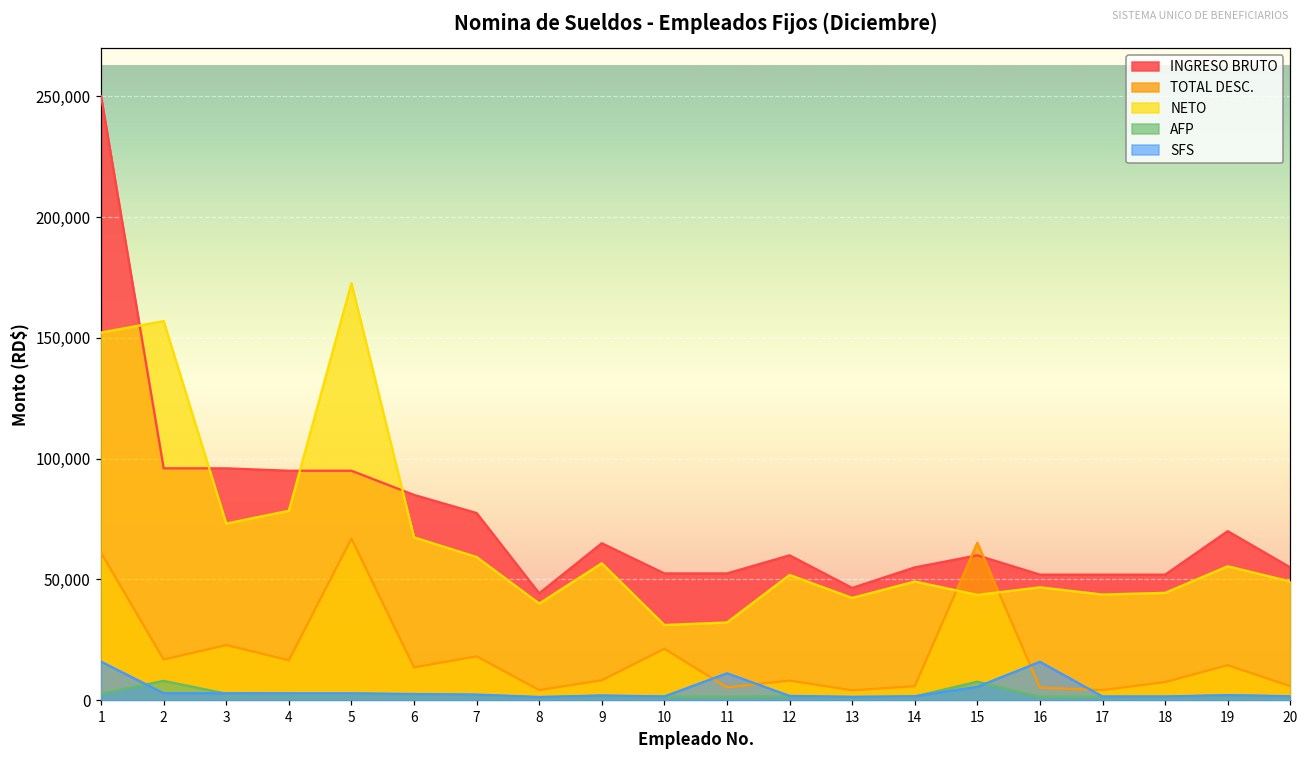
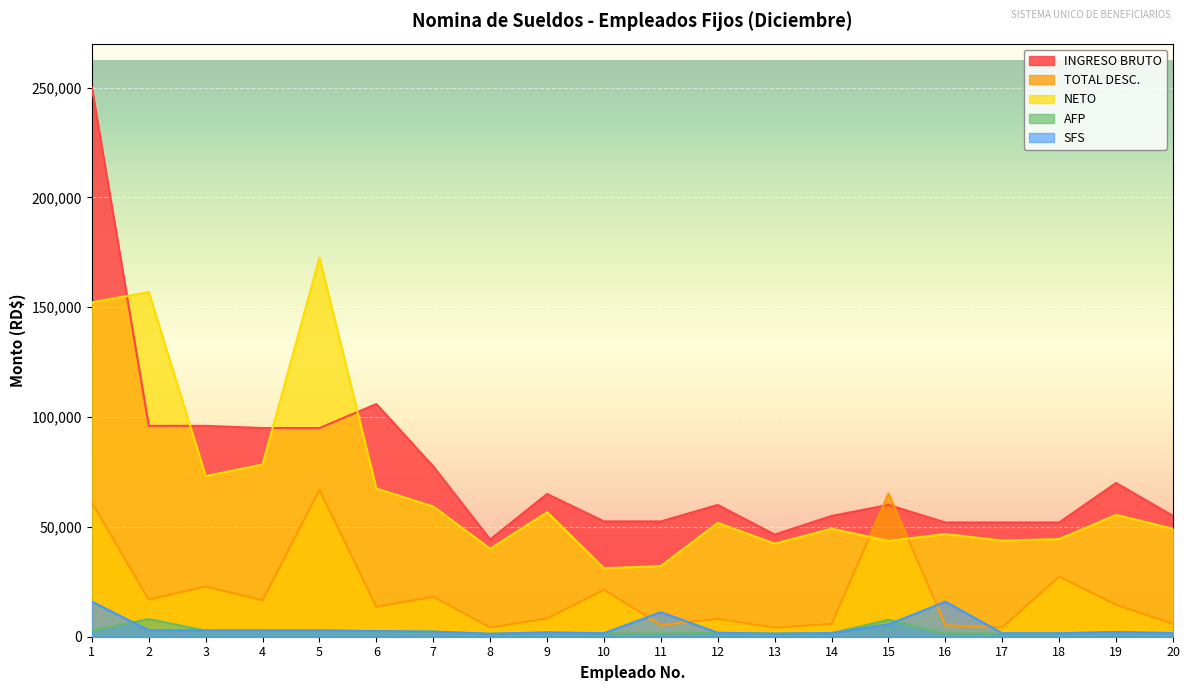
INGRESO BRUTO, 6: 85,000 -> 106,000
TOTAL DESC., 18: 8,000 -> 27,000
